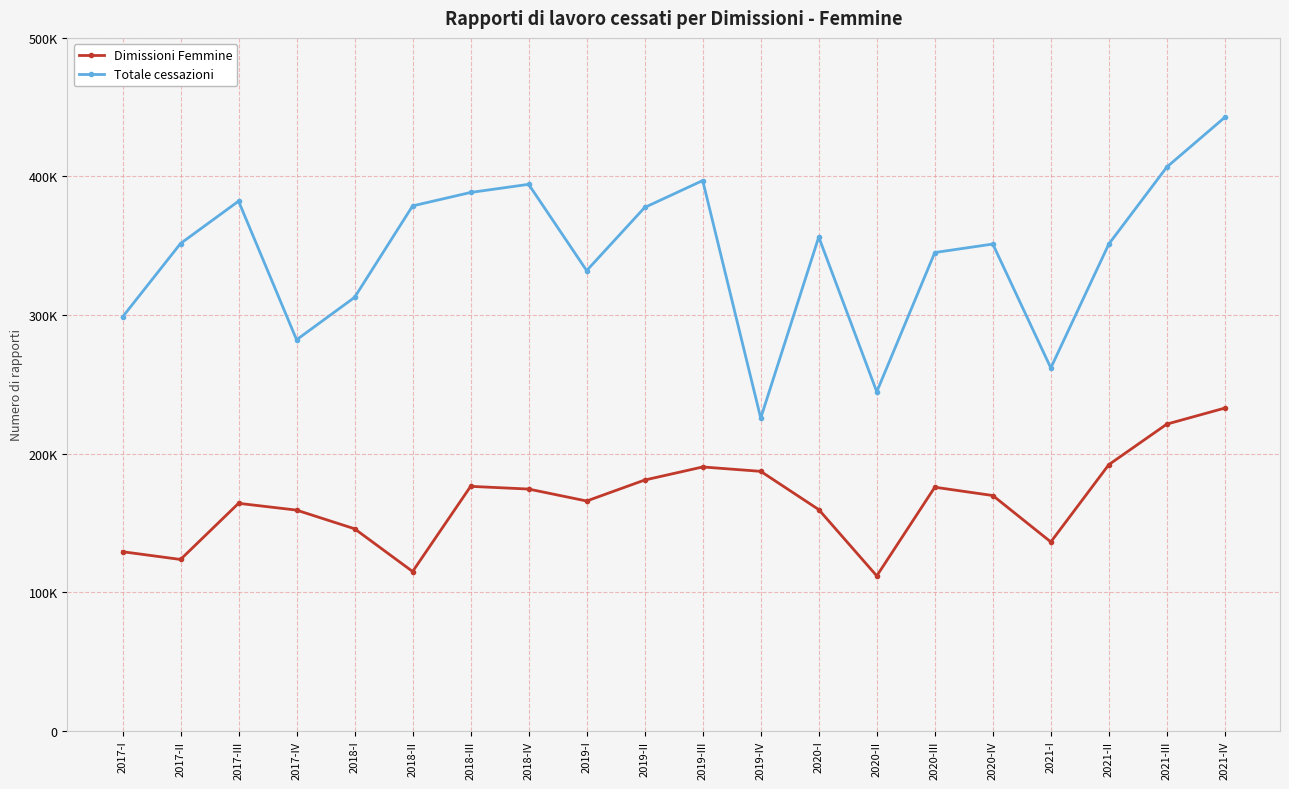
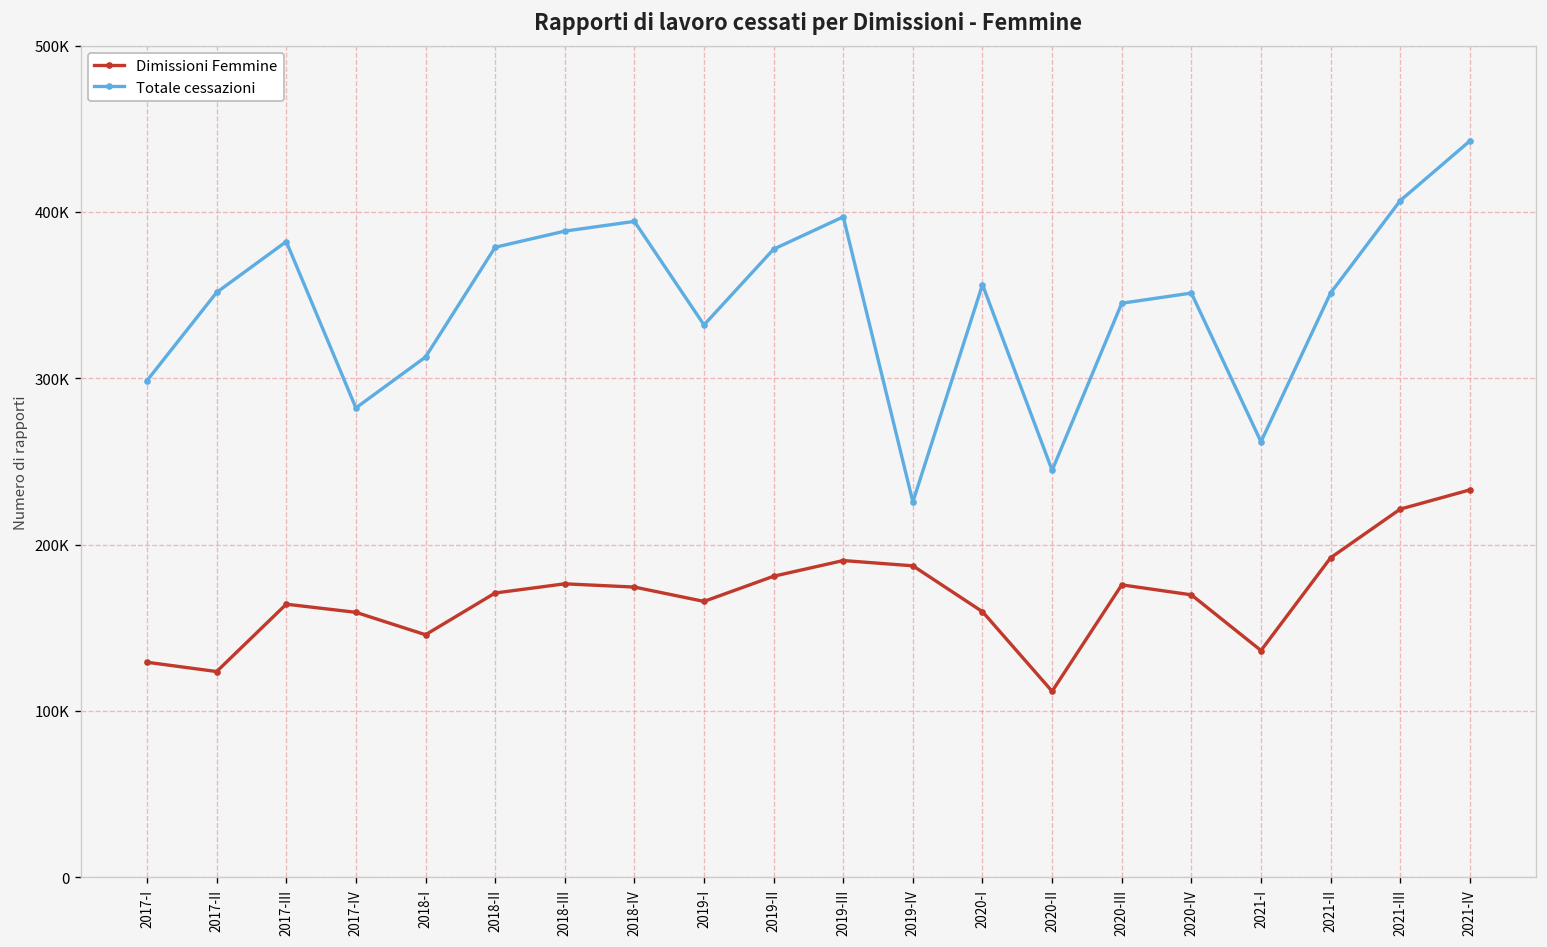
Dimissioni Femmine, 2018-II: 115000 -> 171000
